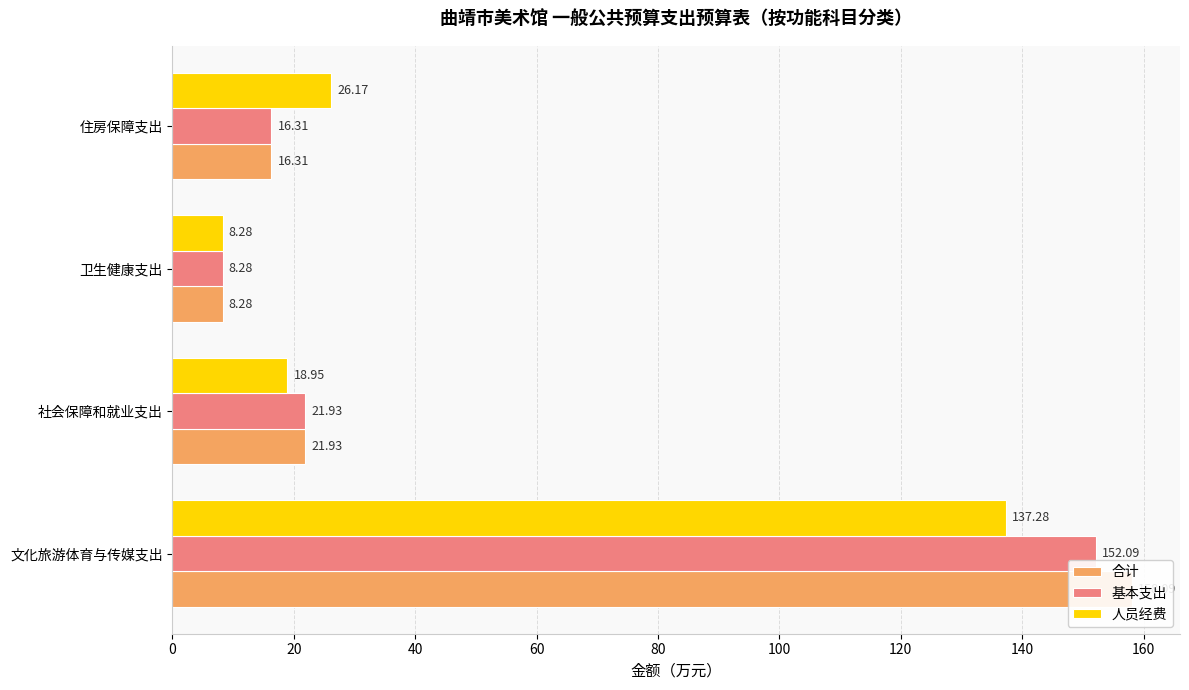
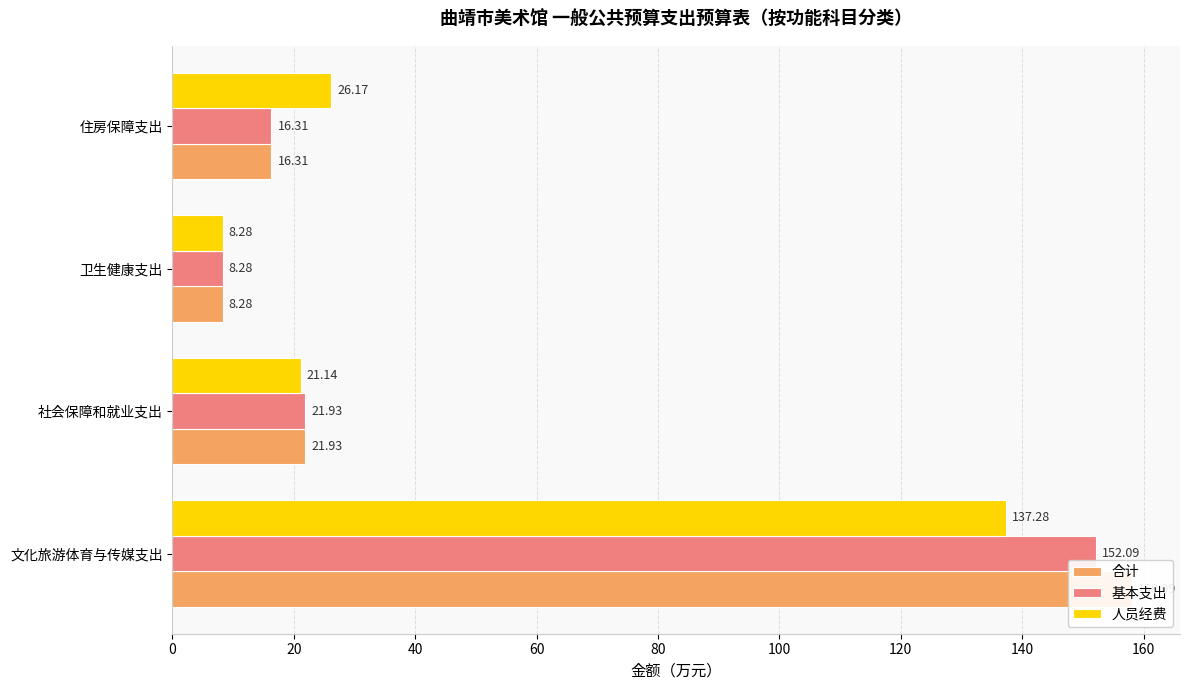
人员经费, 社会保障和就业支出: 18.95 -> 21.14
